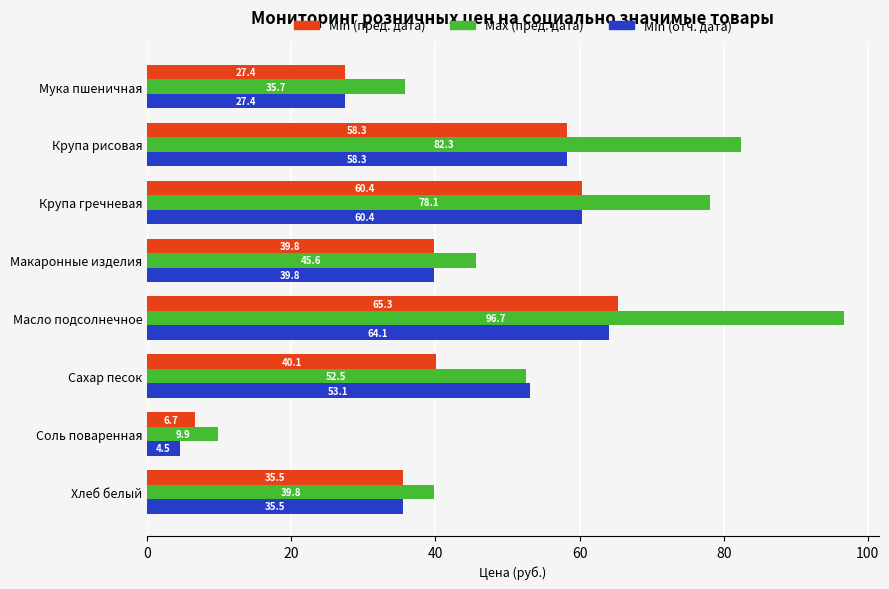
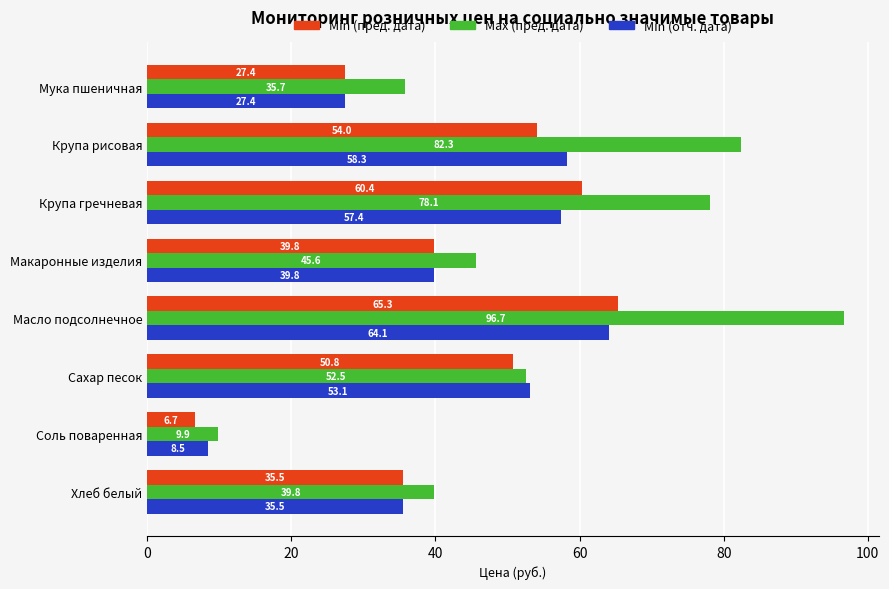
Min (пред. дата), Крупа рисовая: 58.3 -> 54.0
Min (отч. дата), Крупа гречневая: 60.4 -> 57.4
Min (пред. дата), Сахар песок: 40.1 -> 50.8
Min (отч. дата), Соль поваренная: 4.5 -> 8.5
